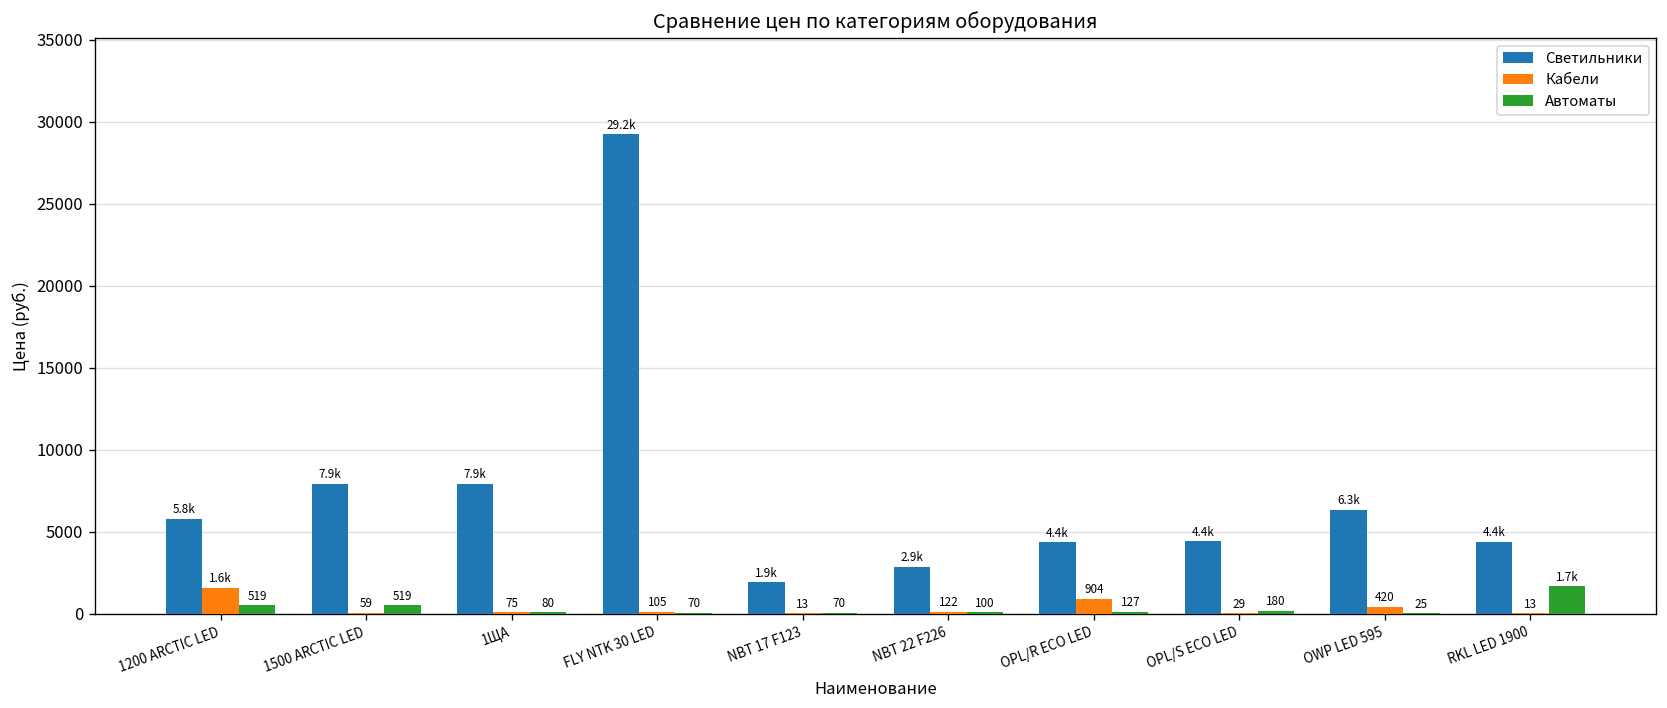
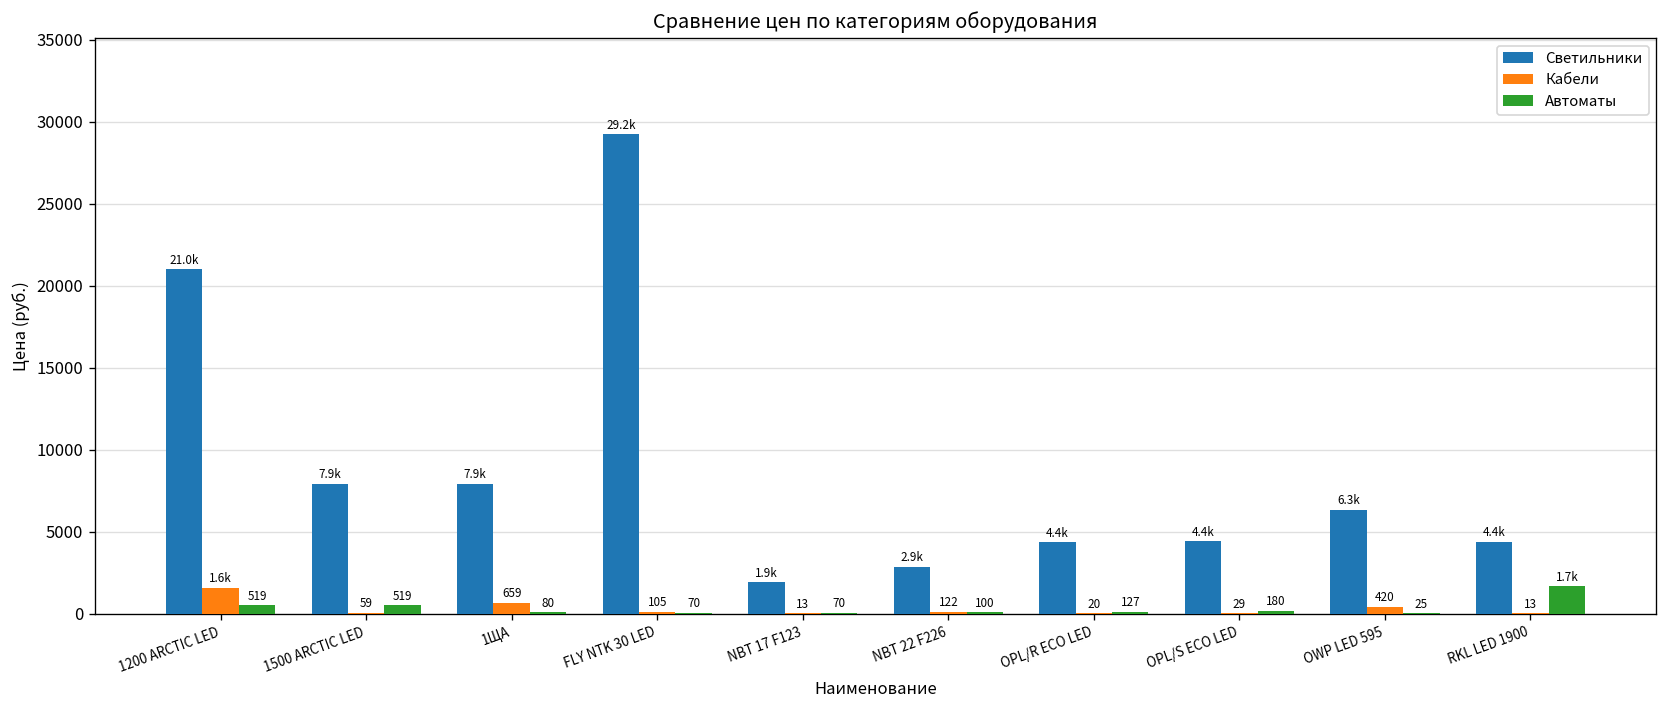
Светильники, 1200 ARCTIC LED: 5.8k -> 21.0k
Кабели, 1ЩА: 75 -> 659
Кабели, OPL/R ECO LED: 904 -> 20
